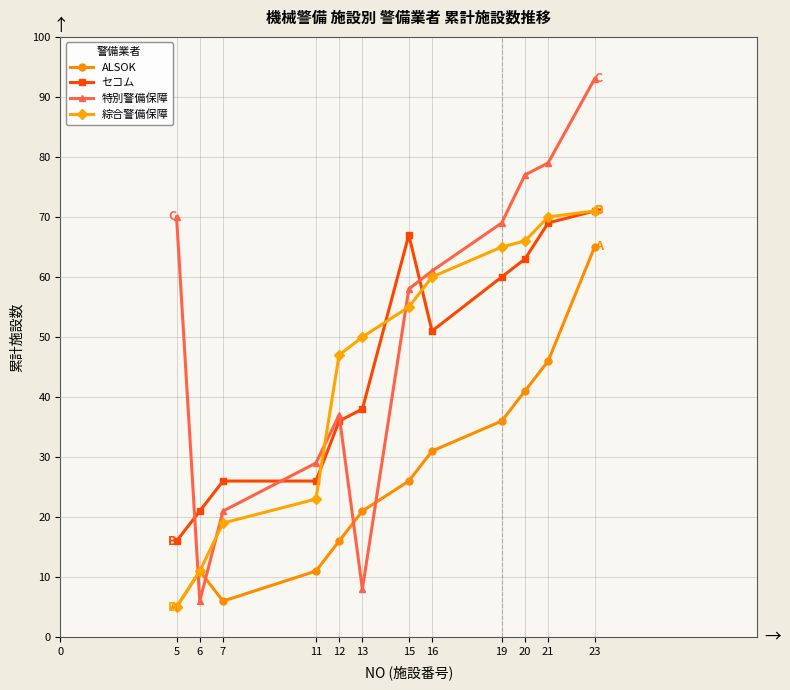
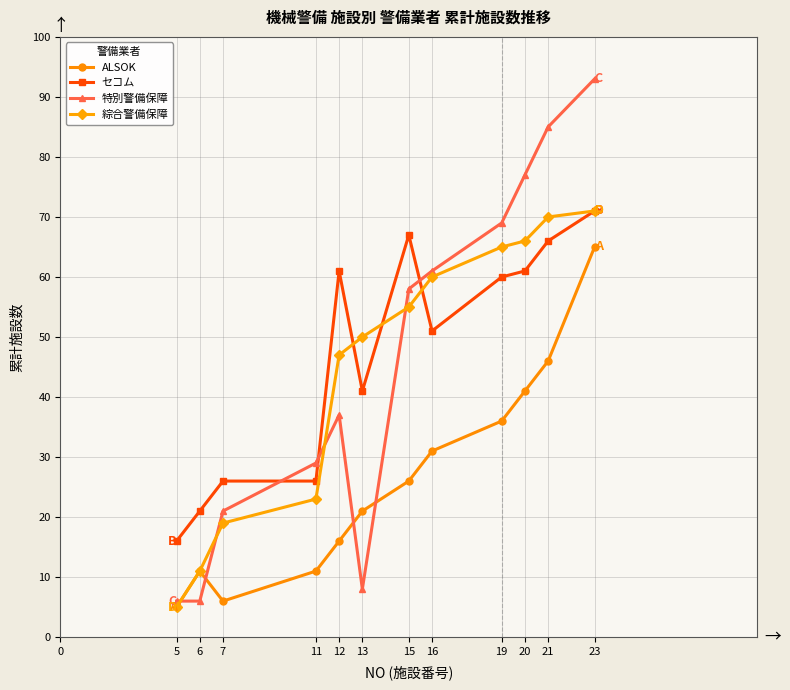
特別警備保障, 5: 70 -> 6
セコム, 12: 36 -> 61
セコム, 13: 38 -> 41
セコム, 20: 63 -> 61
セコム, 21: 69 -> 66
特別警備保障, 21: 79 -> 85
